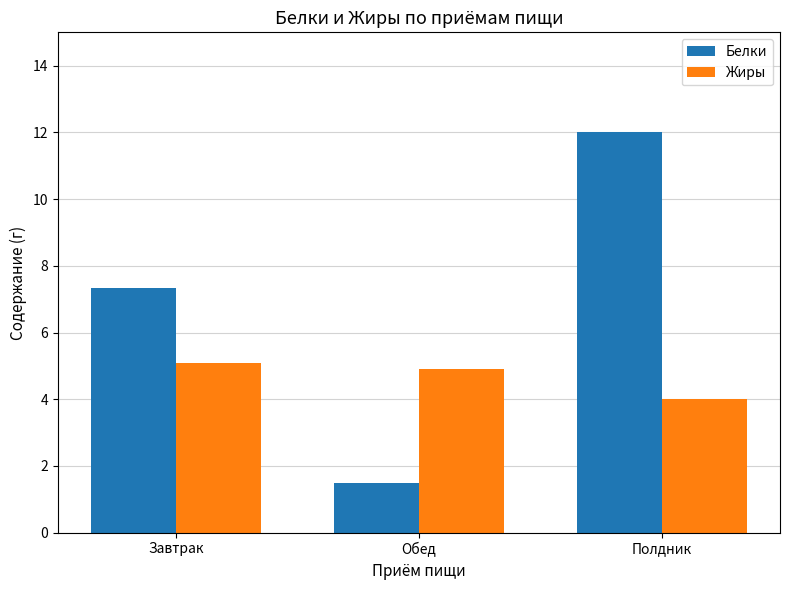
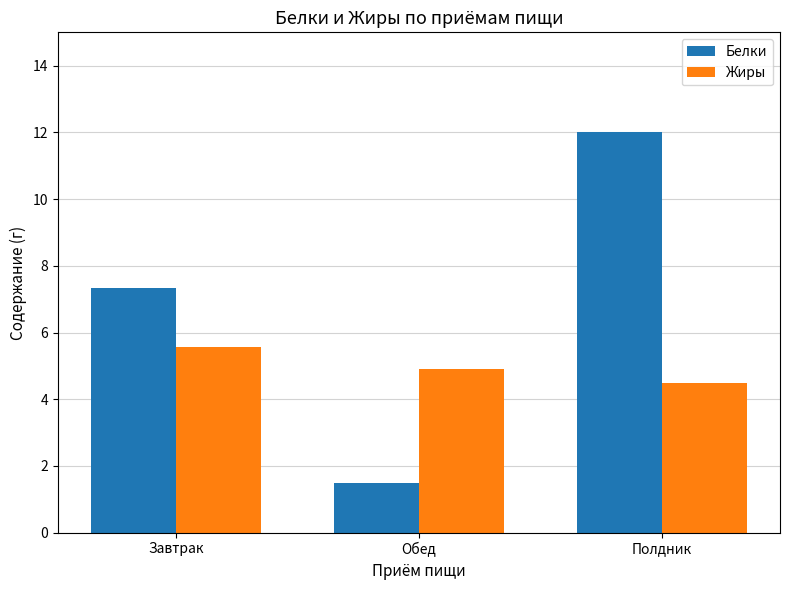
Жиры, Завтрак: 5.1 -> 5.6
Жиры, Полдник: 4.0 -> 4.5
